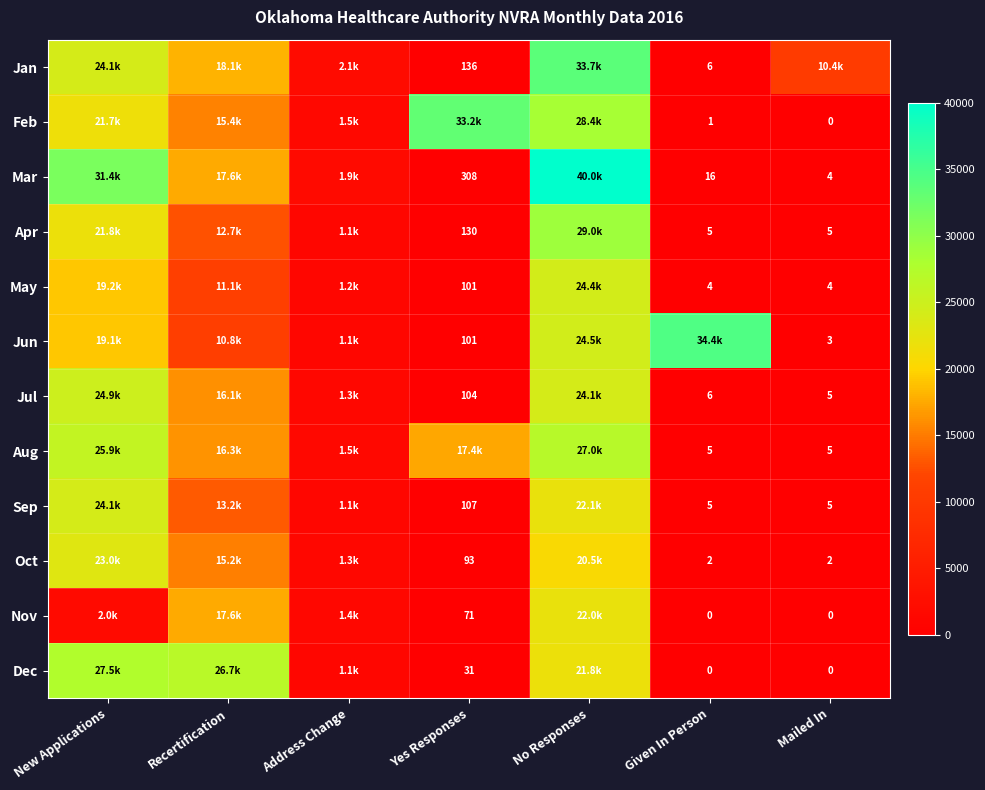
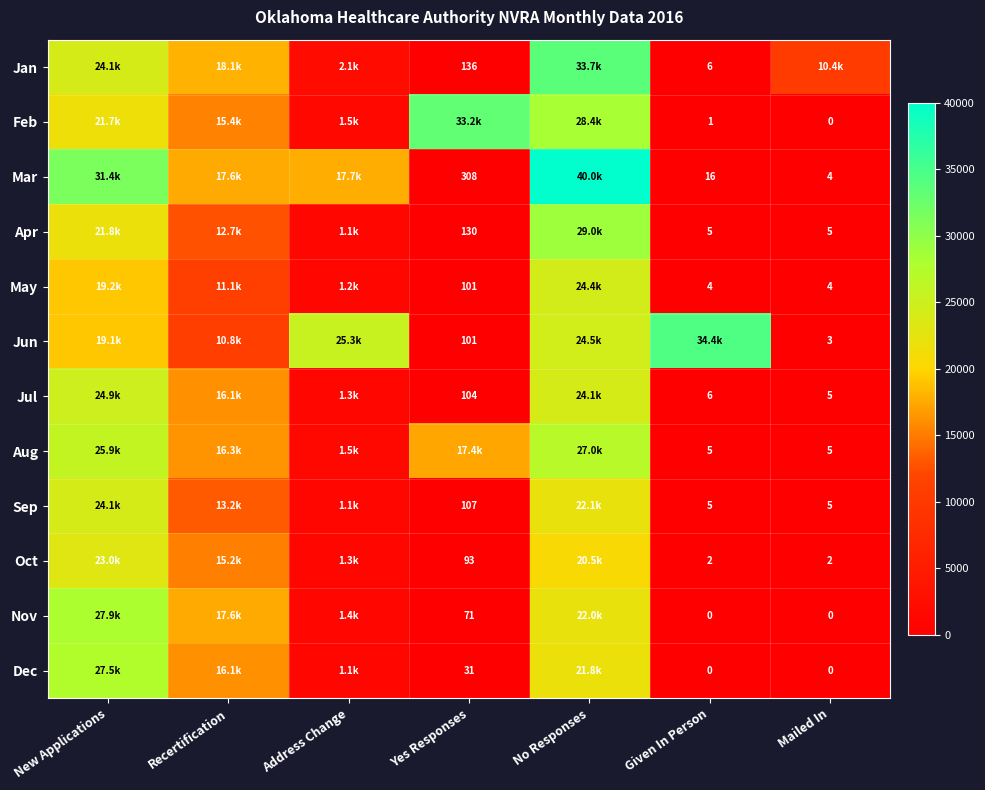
Mar, Address Change: 1.9k -> 17.7k
Jun, Address Change: 1.1k -> 25.3k
Nov, New Applications: 2.0k -> 27.9k
Dec, Recertification: 26.7k -> 16.1k
